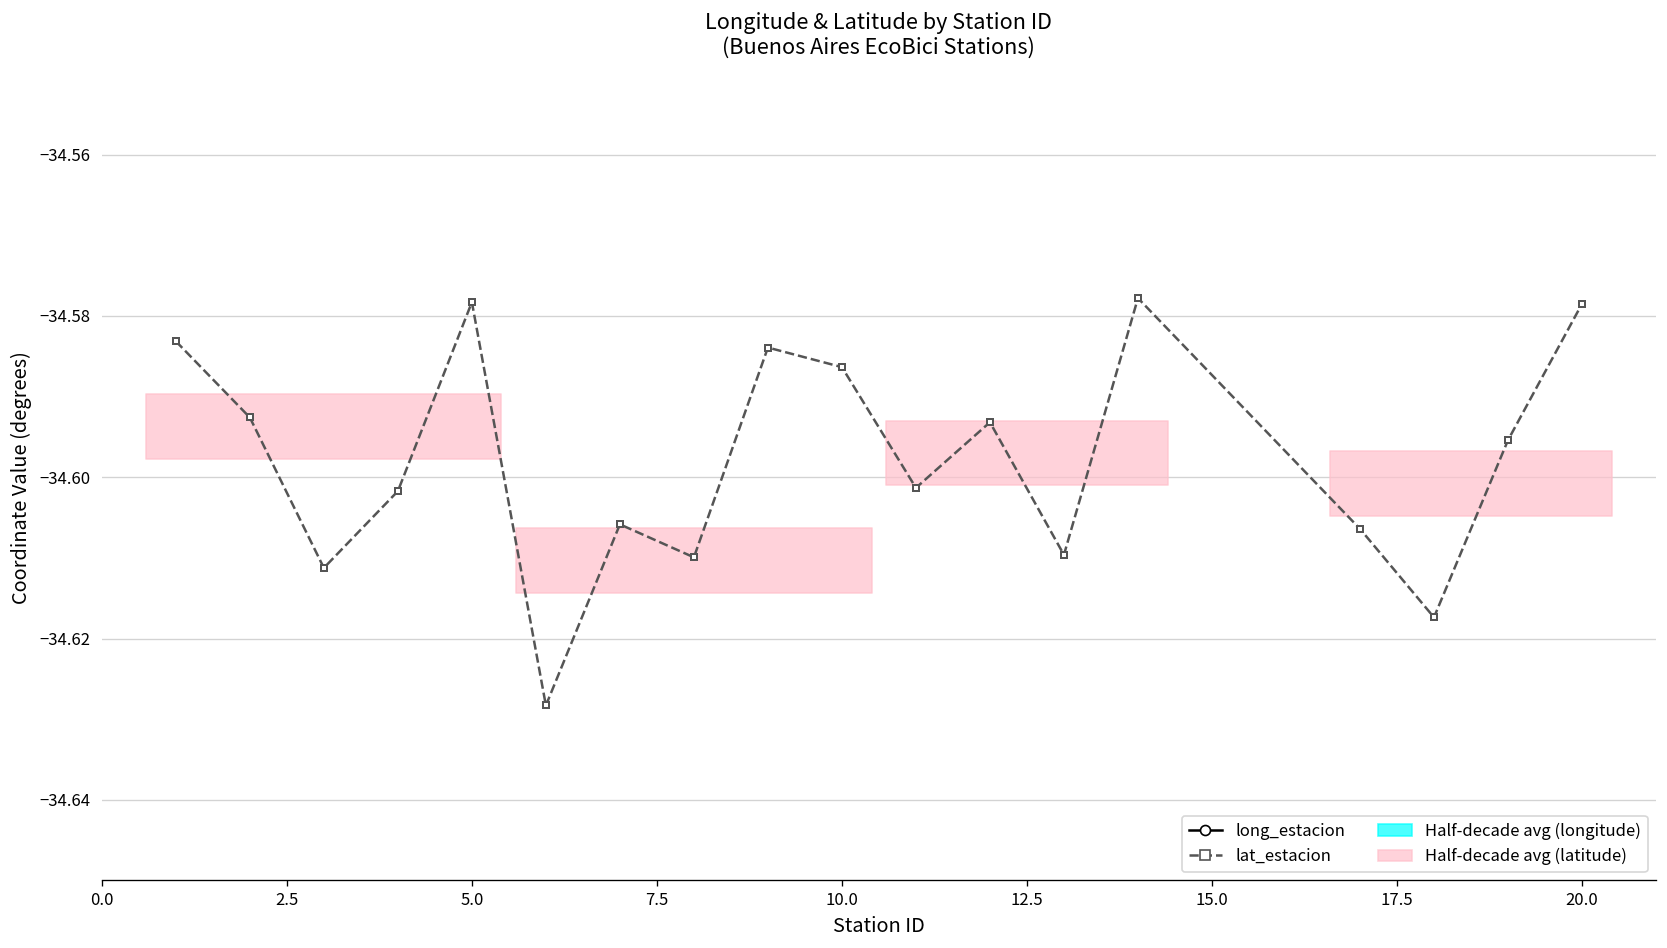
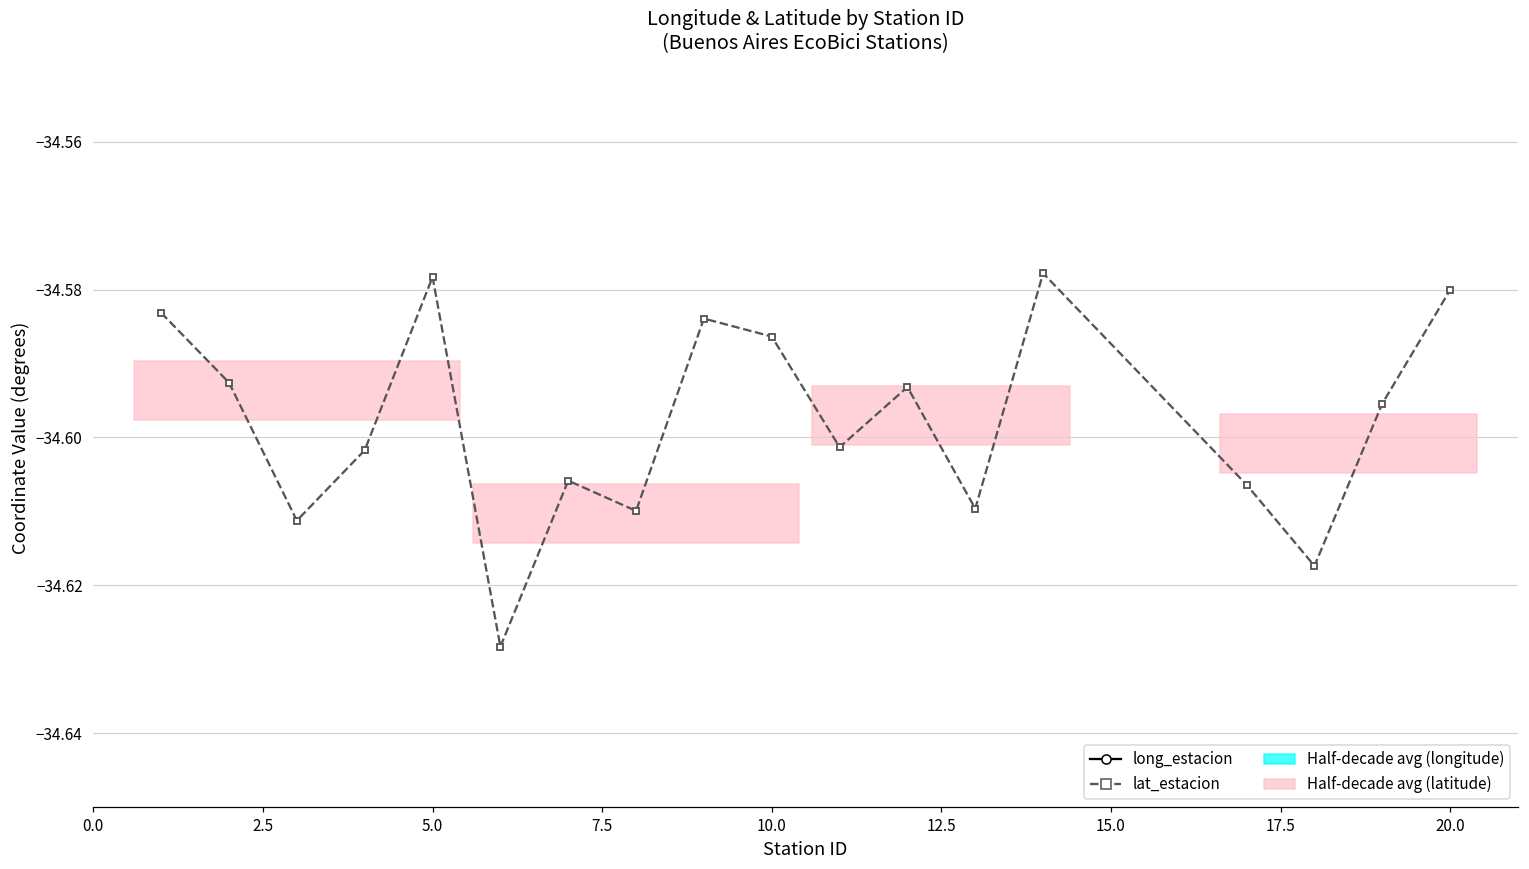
lat_estacion, 20.0: -34.578 -> -34.580
